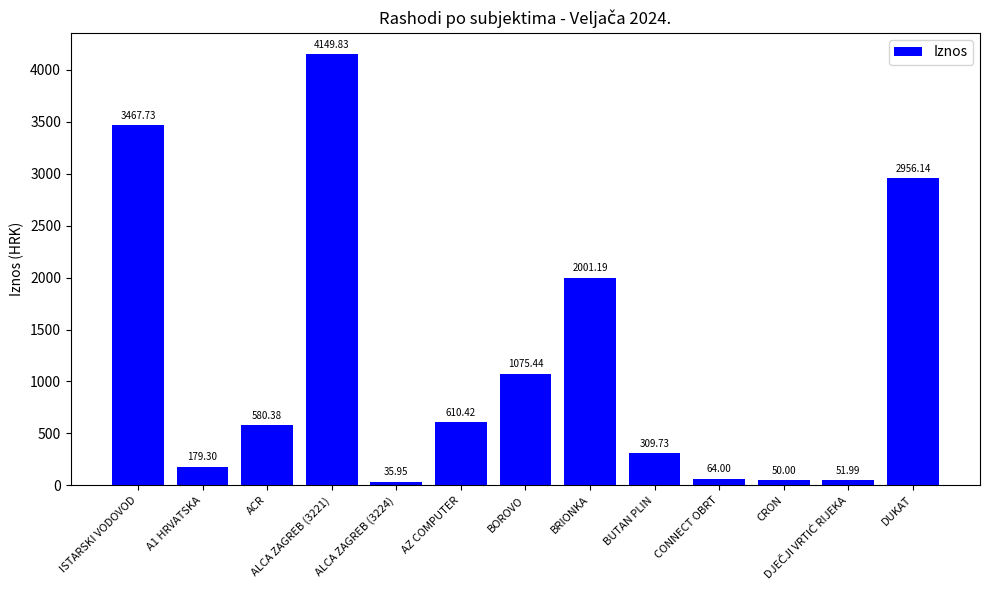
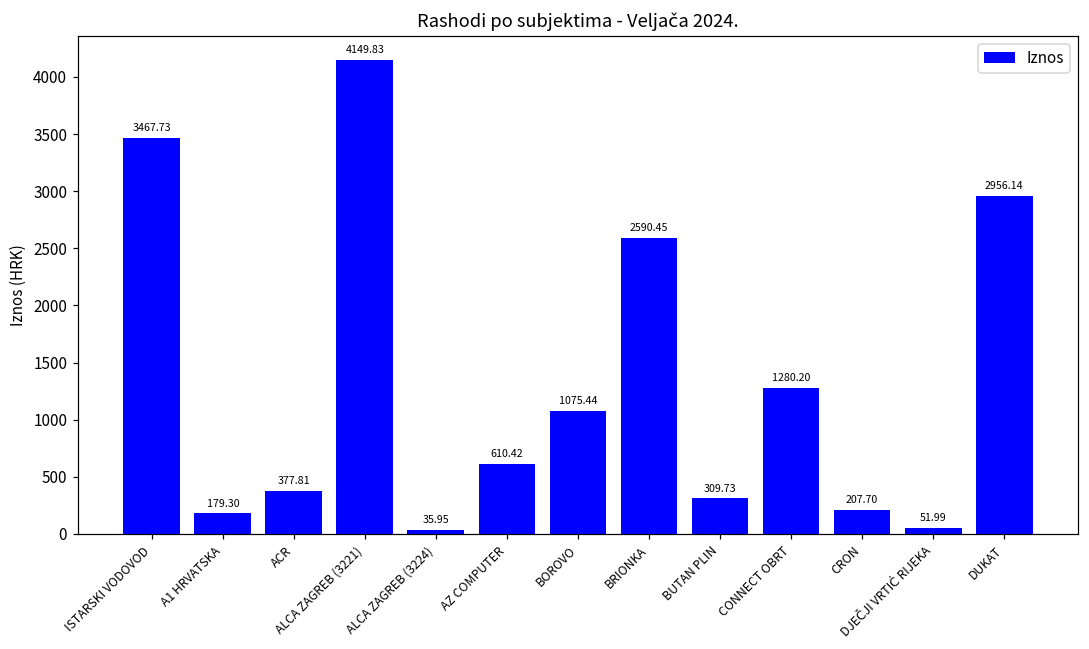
ACR: 580.38 -> 377.81
BRIONKA: 2001.19 -> 2590.45
CONNECT OBRT: 64.00 -> 1280.20
CRON: 50.00 -> 207.70
